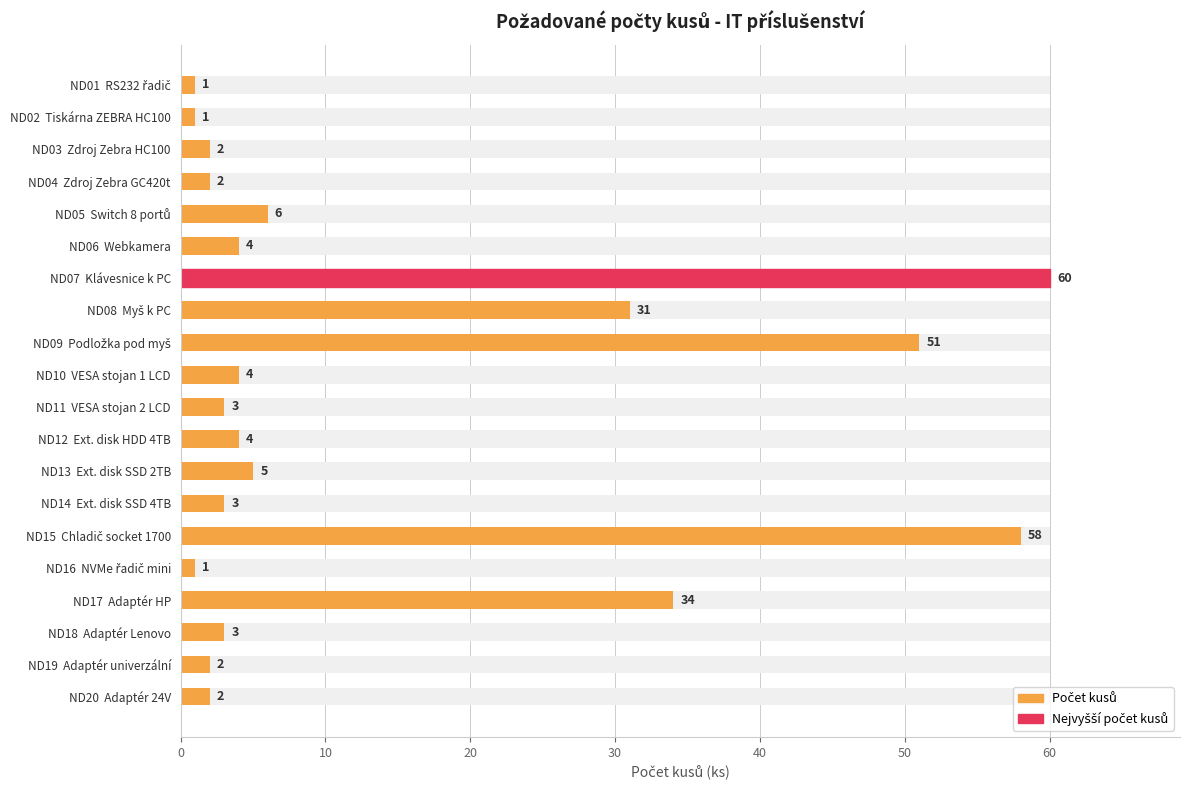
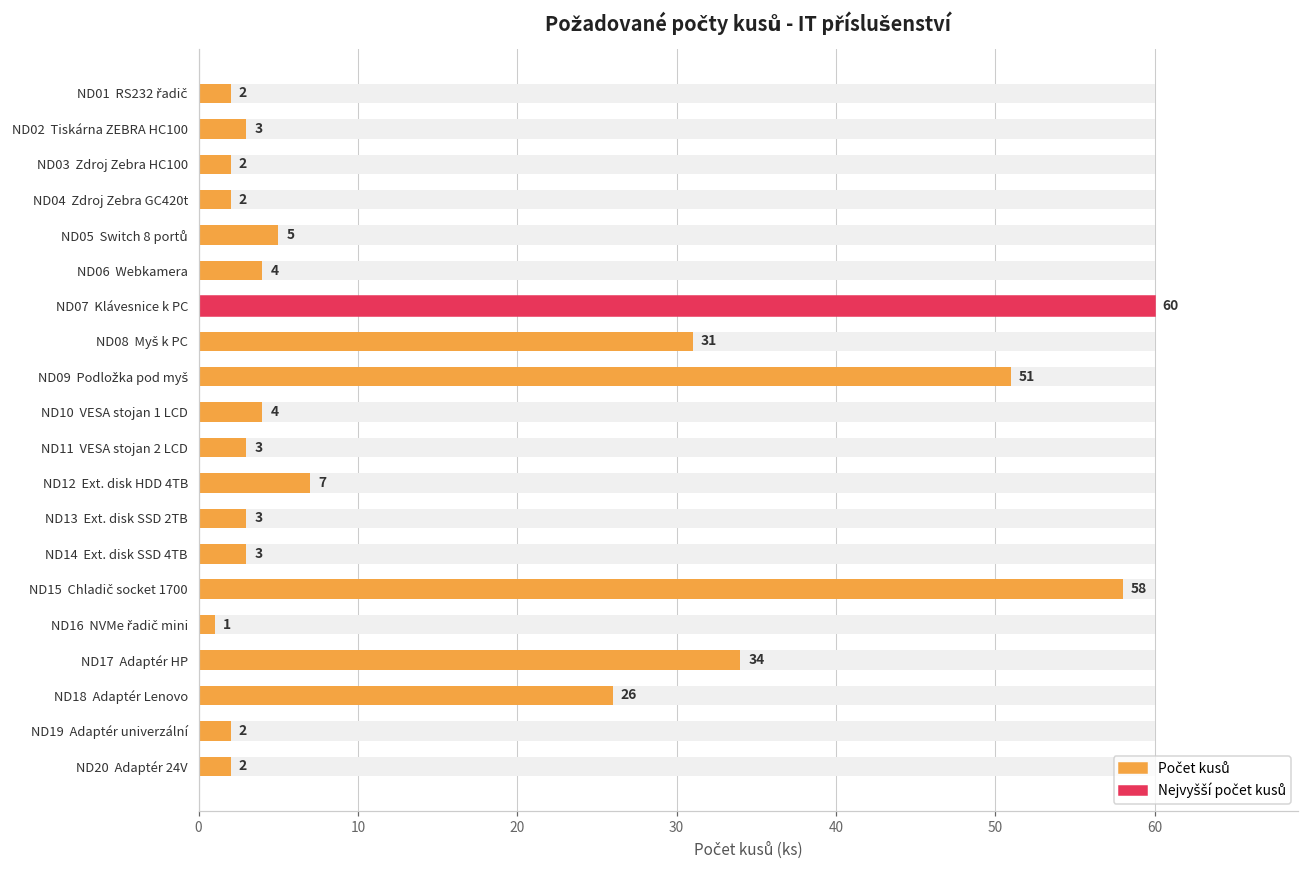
Počet kusů, ND01 RS232 řadič: 1 -> 2
Počet kusů, ND02 Tiskárna ZEBRA HC100: 1 -> 3
Počet kusů, ND05 Switch 8 portů: 6 -> 5
Počet kusů, ND12 Ext. disk HDD 4TB: 4 -> 7
Počet kusů, ND13 Ext. disk SSD 2TB: 5 -> 3
Počet kusů, ND18 Adaptér Lenovo: 3 -> 26
